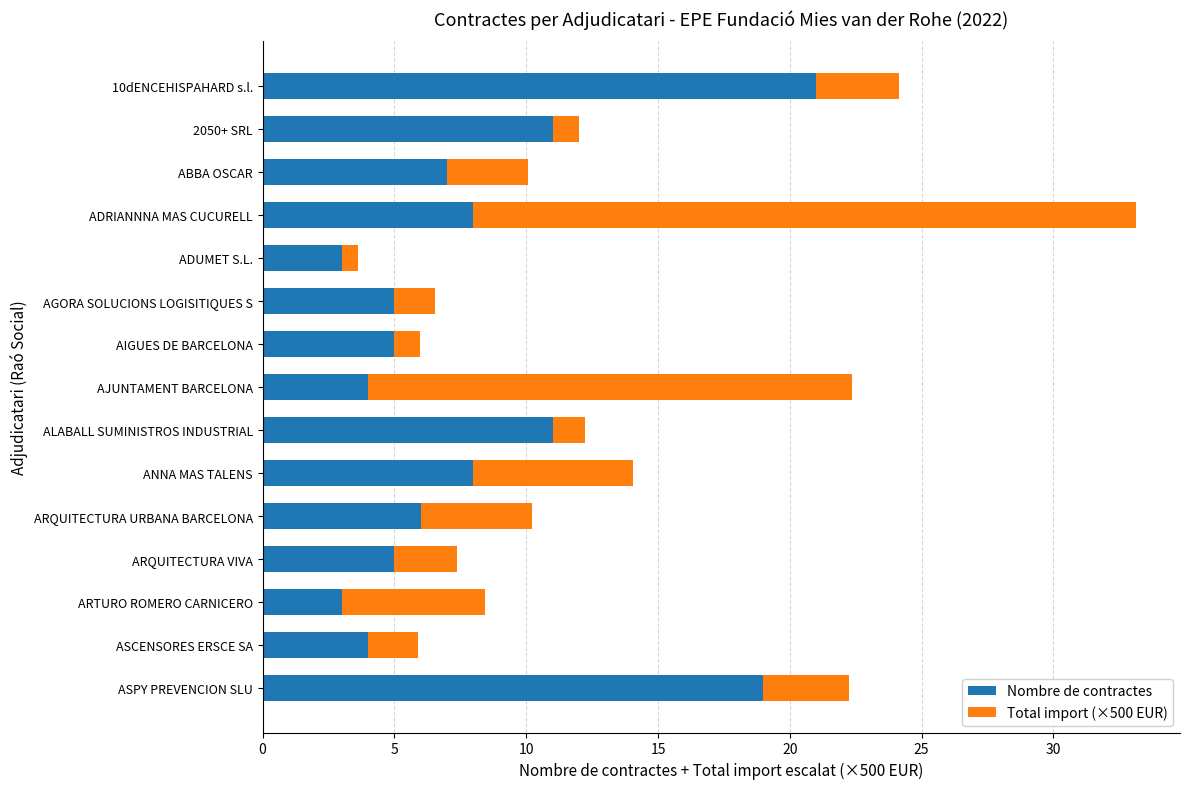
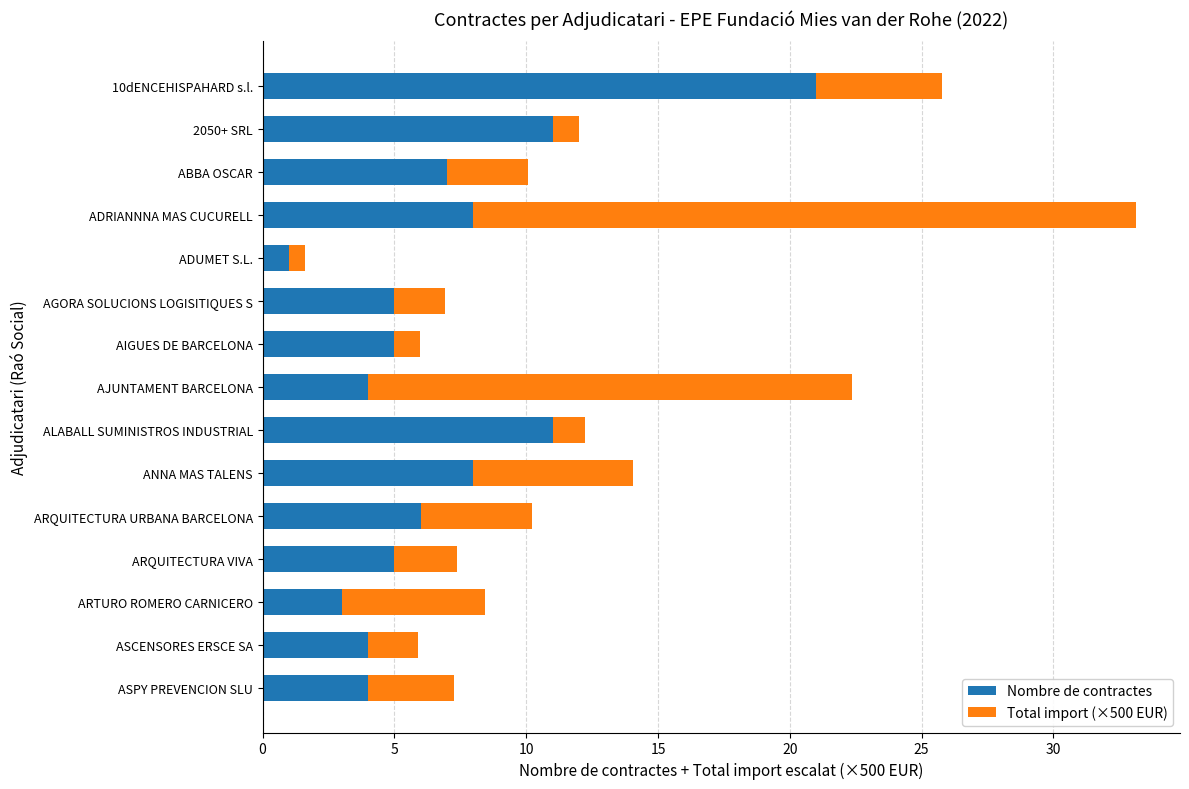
Total import (×500 EUR), 10dENCEHISPAHARD s.l.: 3.1 -> 4.8
Nombre de contractes, ADUMET S.L.: 3 -> 1
Total import (×500 EUR), AGORA SOLUCIONS LOGISITIQUES S: 1.5 -> 1.9
Nombre de contractes, ASPY PREVENCION SLU: 19 -> 4
